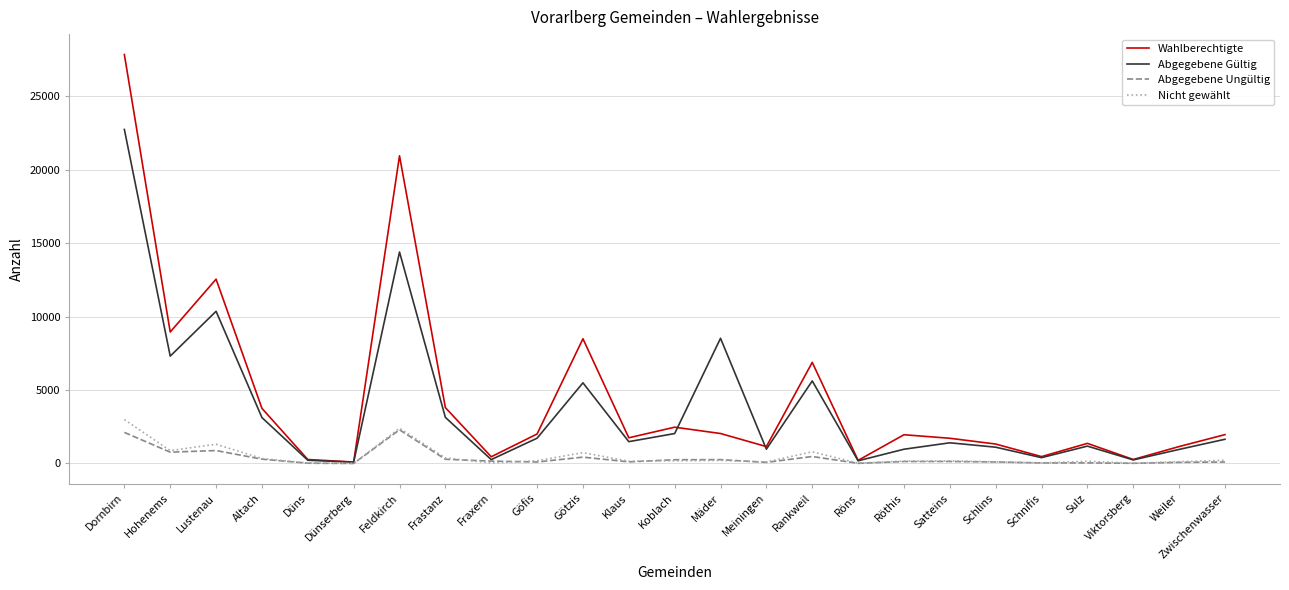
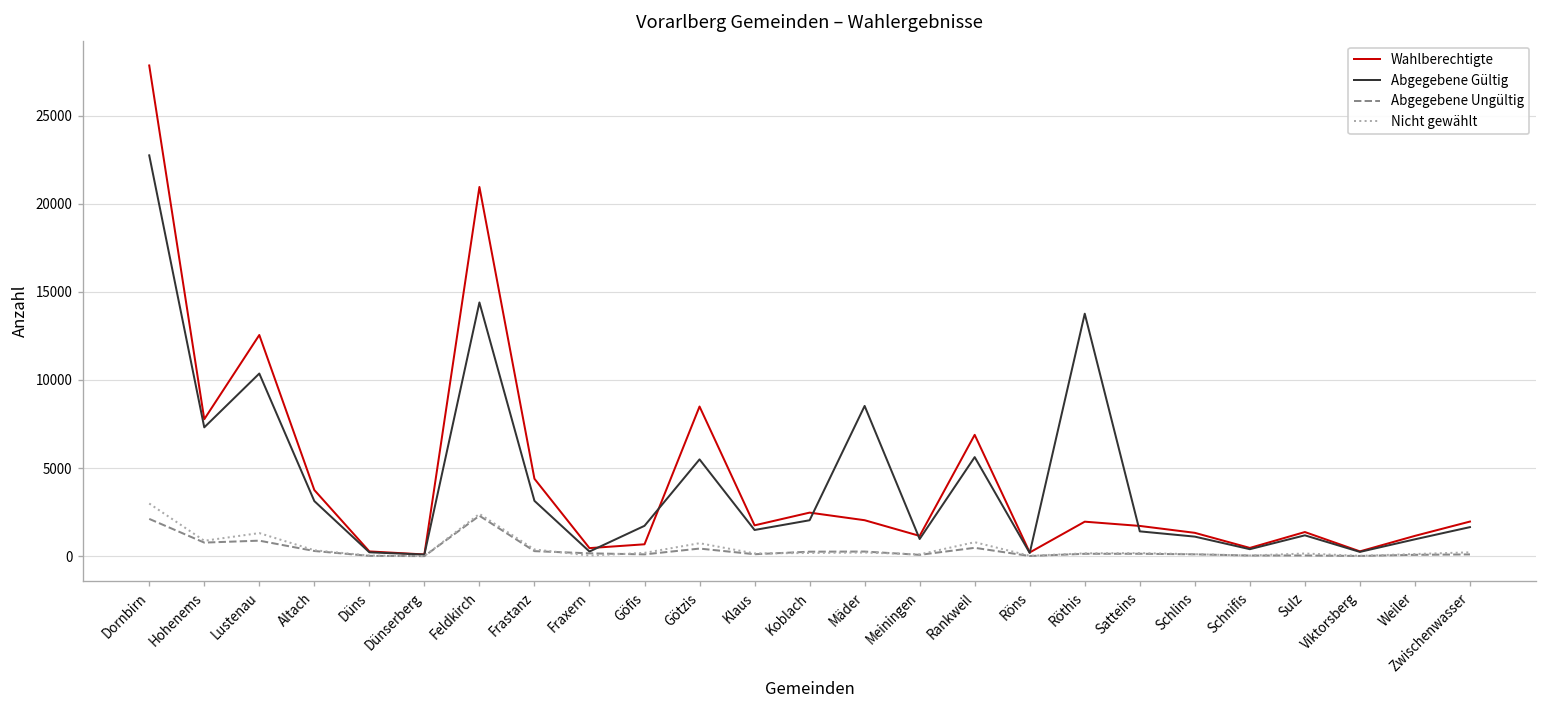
Wahlberechtigte, Hohenems: 9000 -> 7800
Wahlberechtigte, Frastanz: 3800 -> 4400
Wahlberechtigte, Göfis: 2000 -> 700
Abgegebene Gültig, Röthis: 1000 -> 13800
